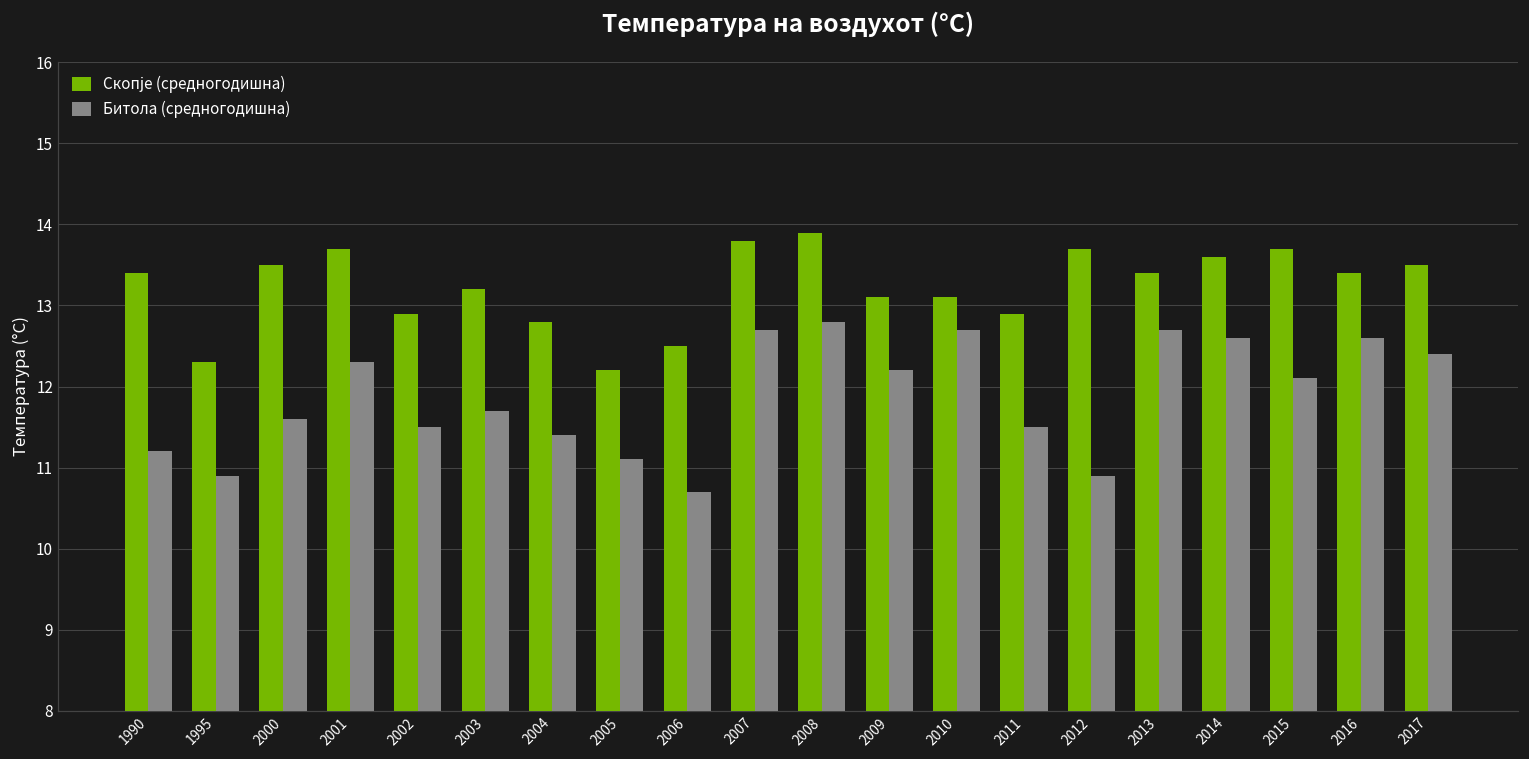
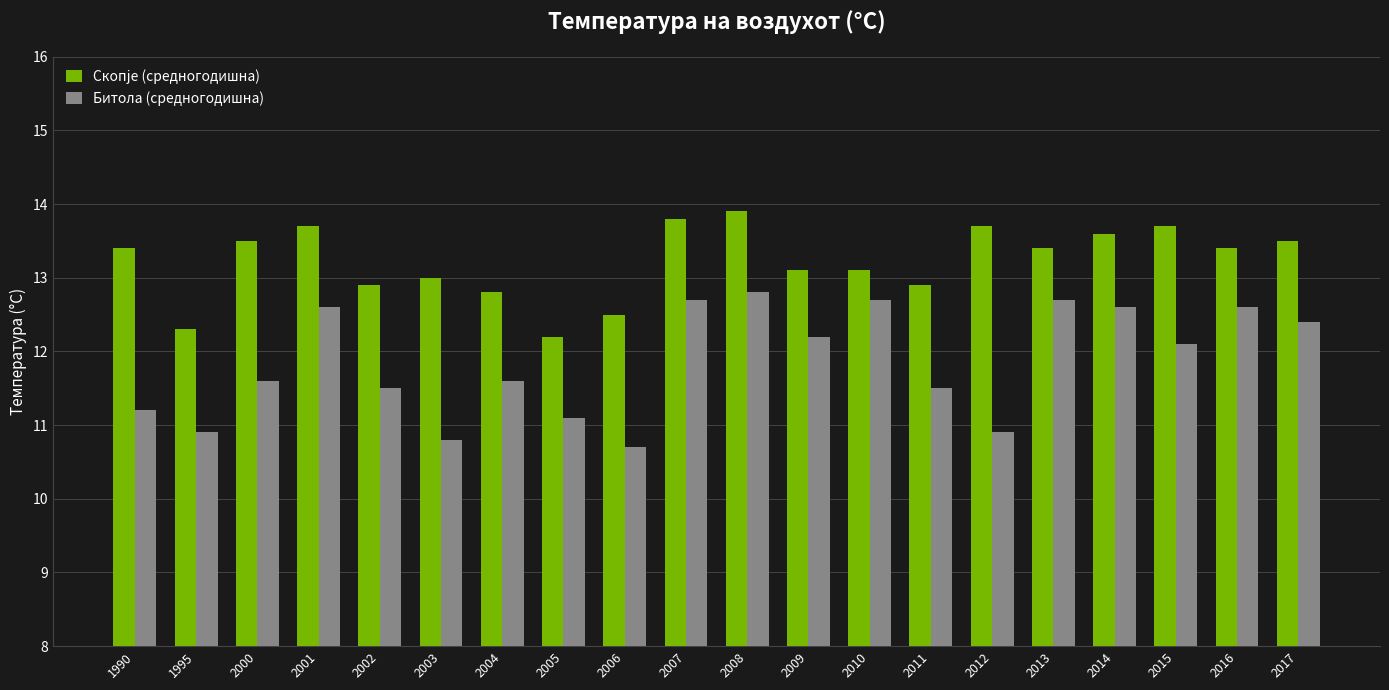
Битола (средногодишна), 2001: 12.3 -> 12.6
Скопје (средногодишна), 2003: 13.2 -> 13.0
Битола (средногодишна), 2003: 11.7 -> 10.8
Битола (средногодишна), 2004: 11.4 -> 11.6
